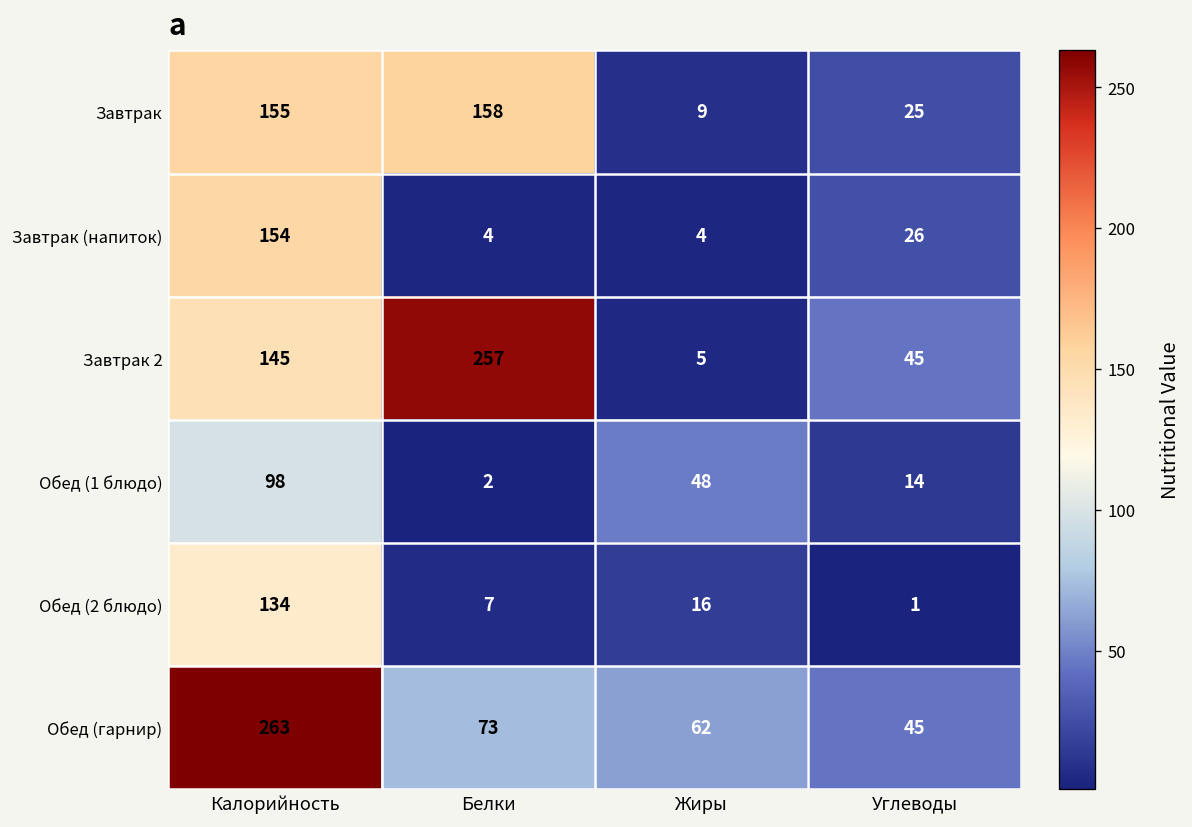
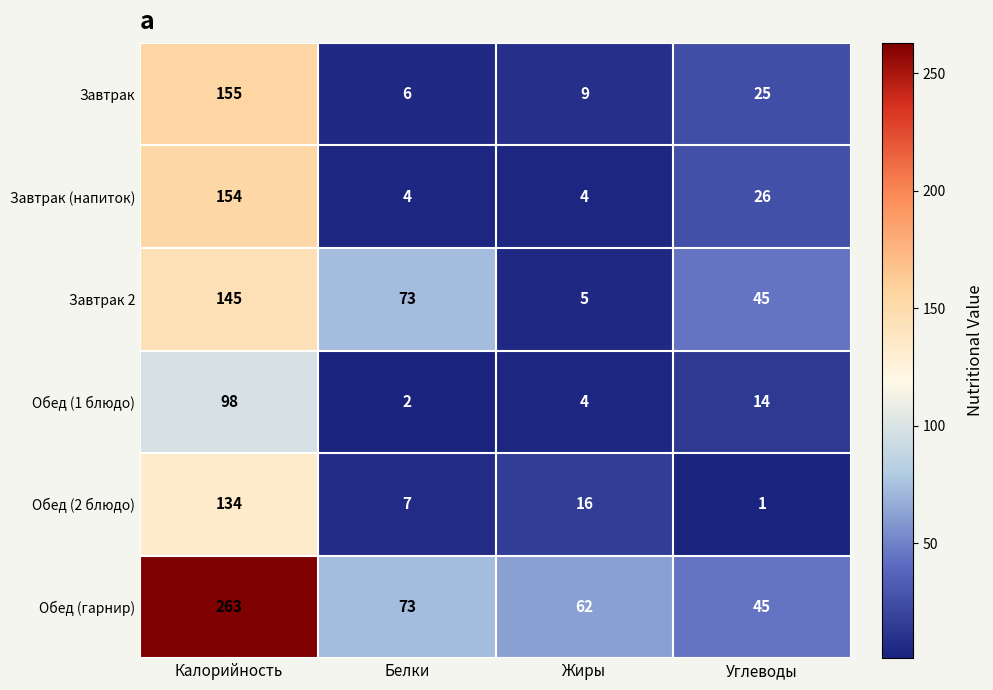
Завтрак, Белки: 158 -> 6
Завтрак 2, Белки: 257 -> 73
Обед (1 блюдо), Жиры: 48 -> 4
